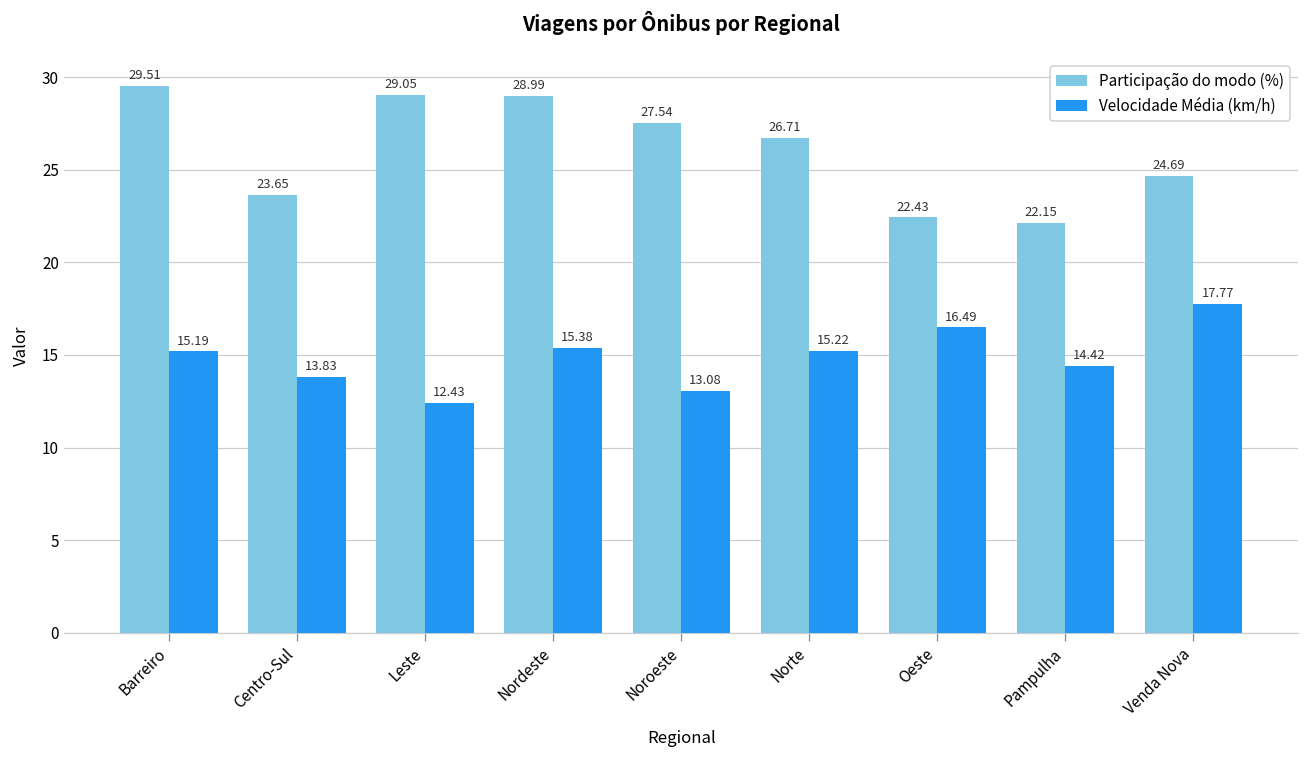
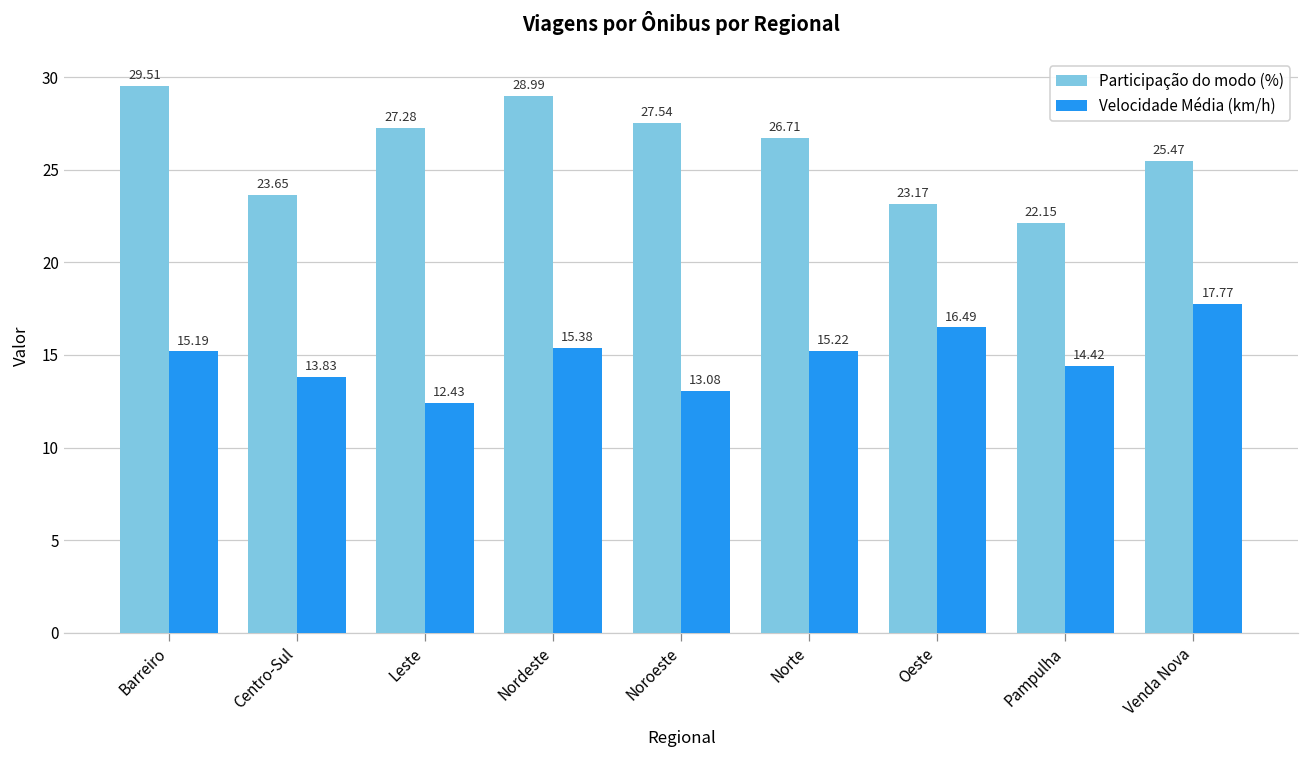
Participação do modo (%), Leste: 29.05 -> 27.28
Participação do modo (%), Oeste: 22.43 -> 23.17
Participação do modo (%), Venda Nova: 24.69 -> 25.47
